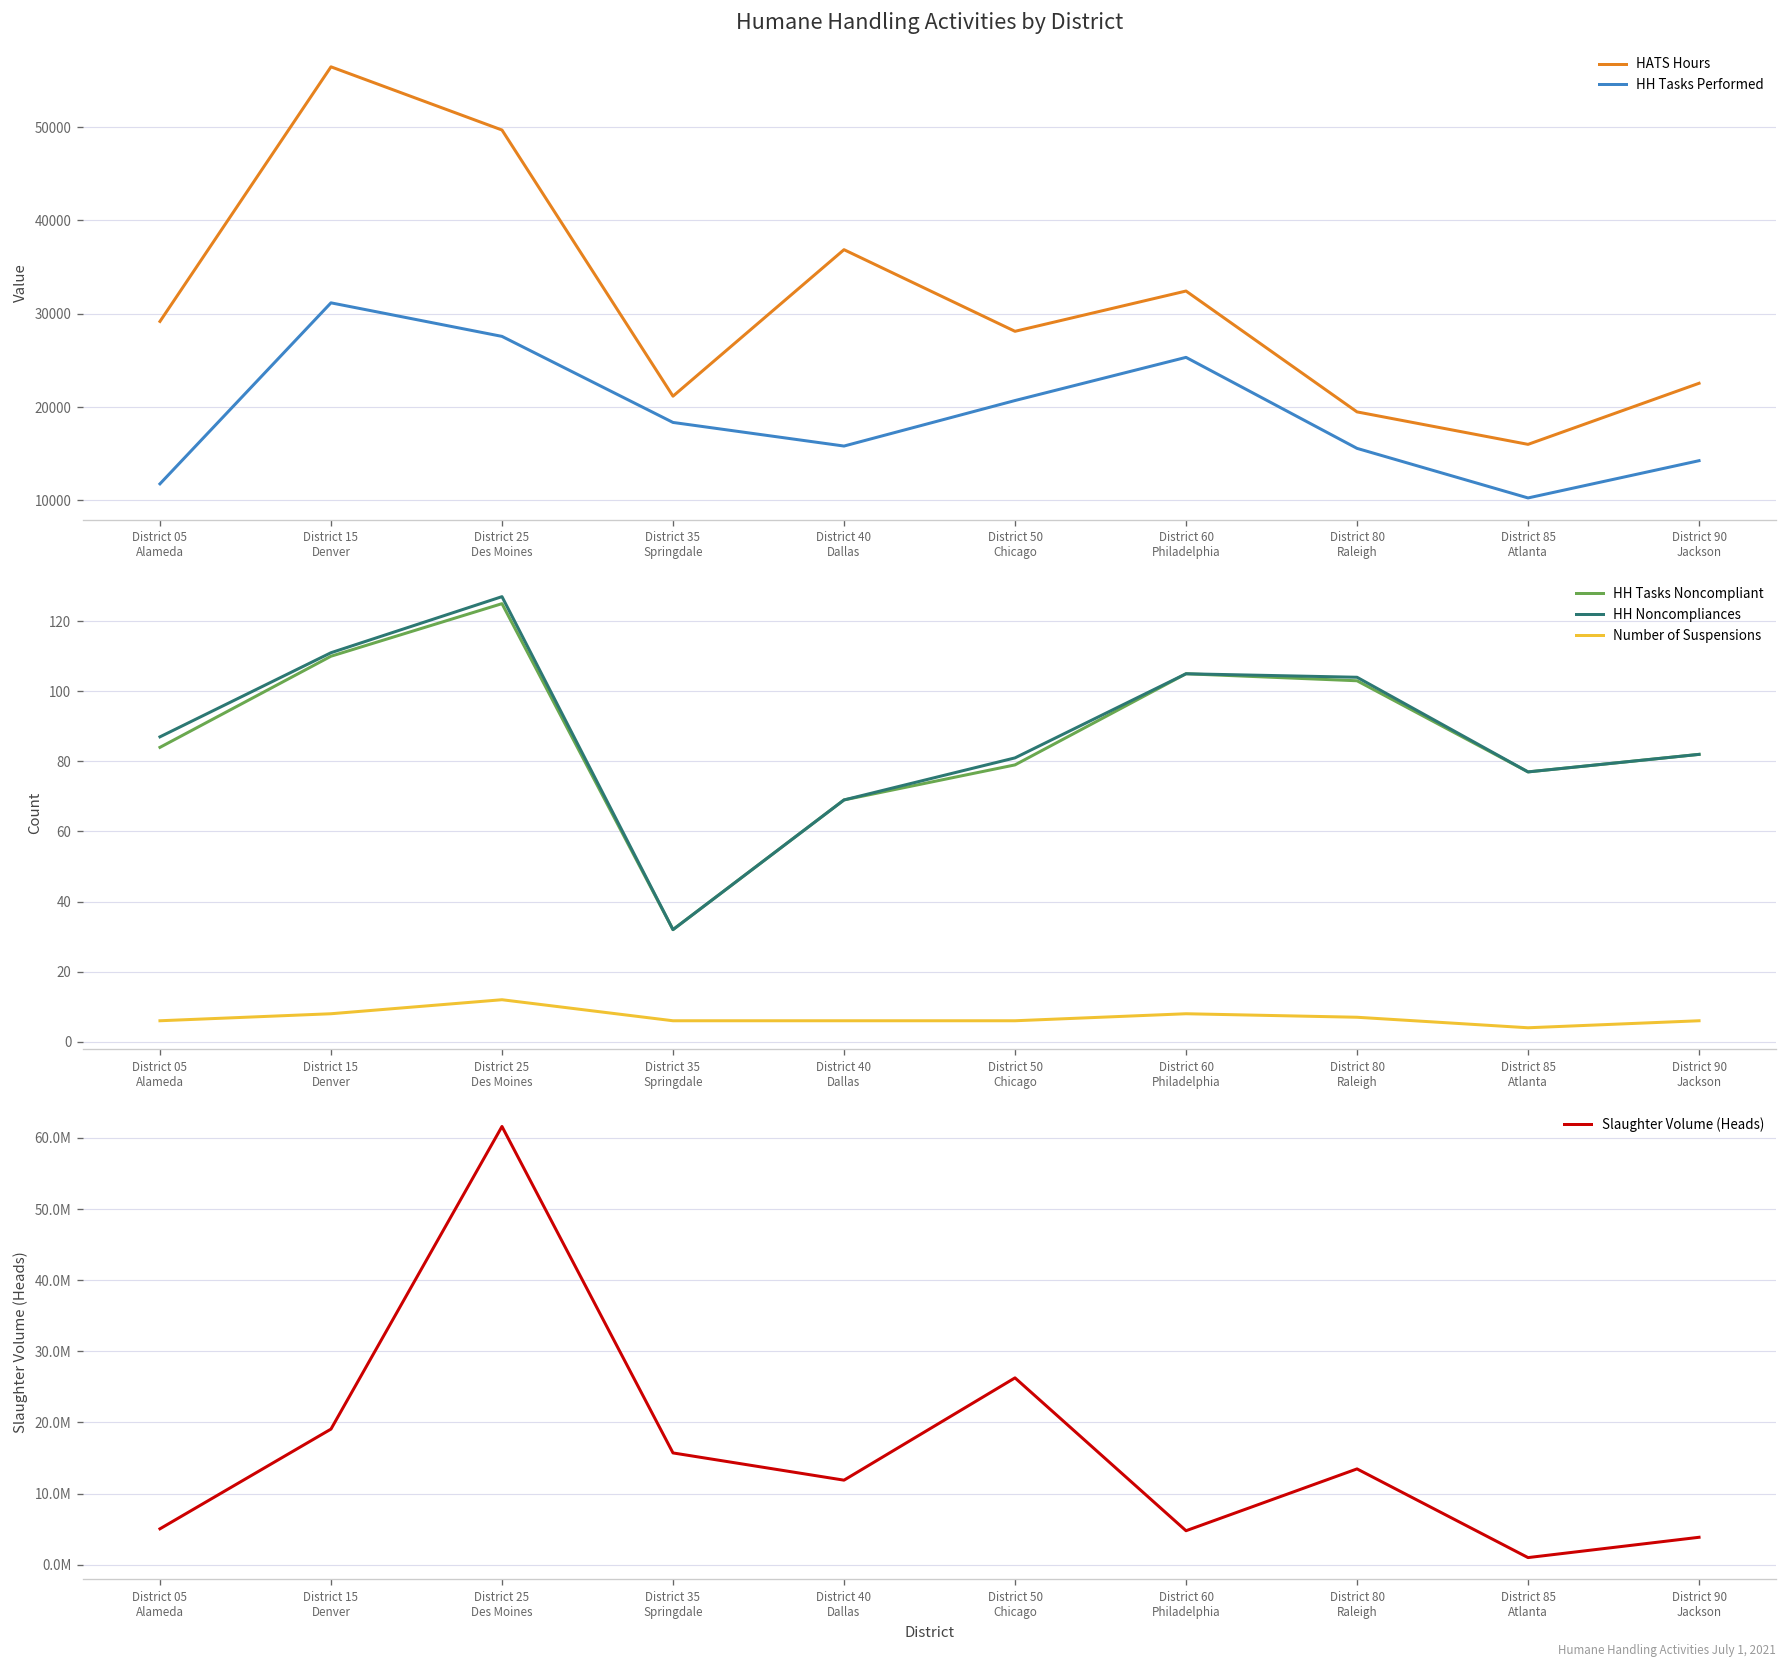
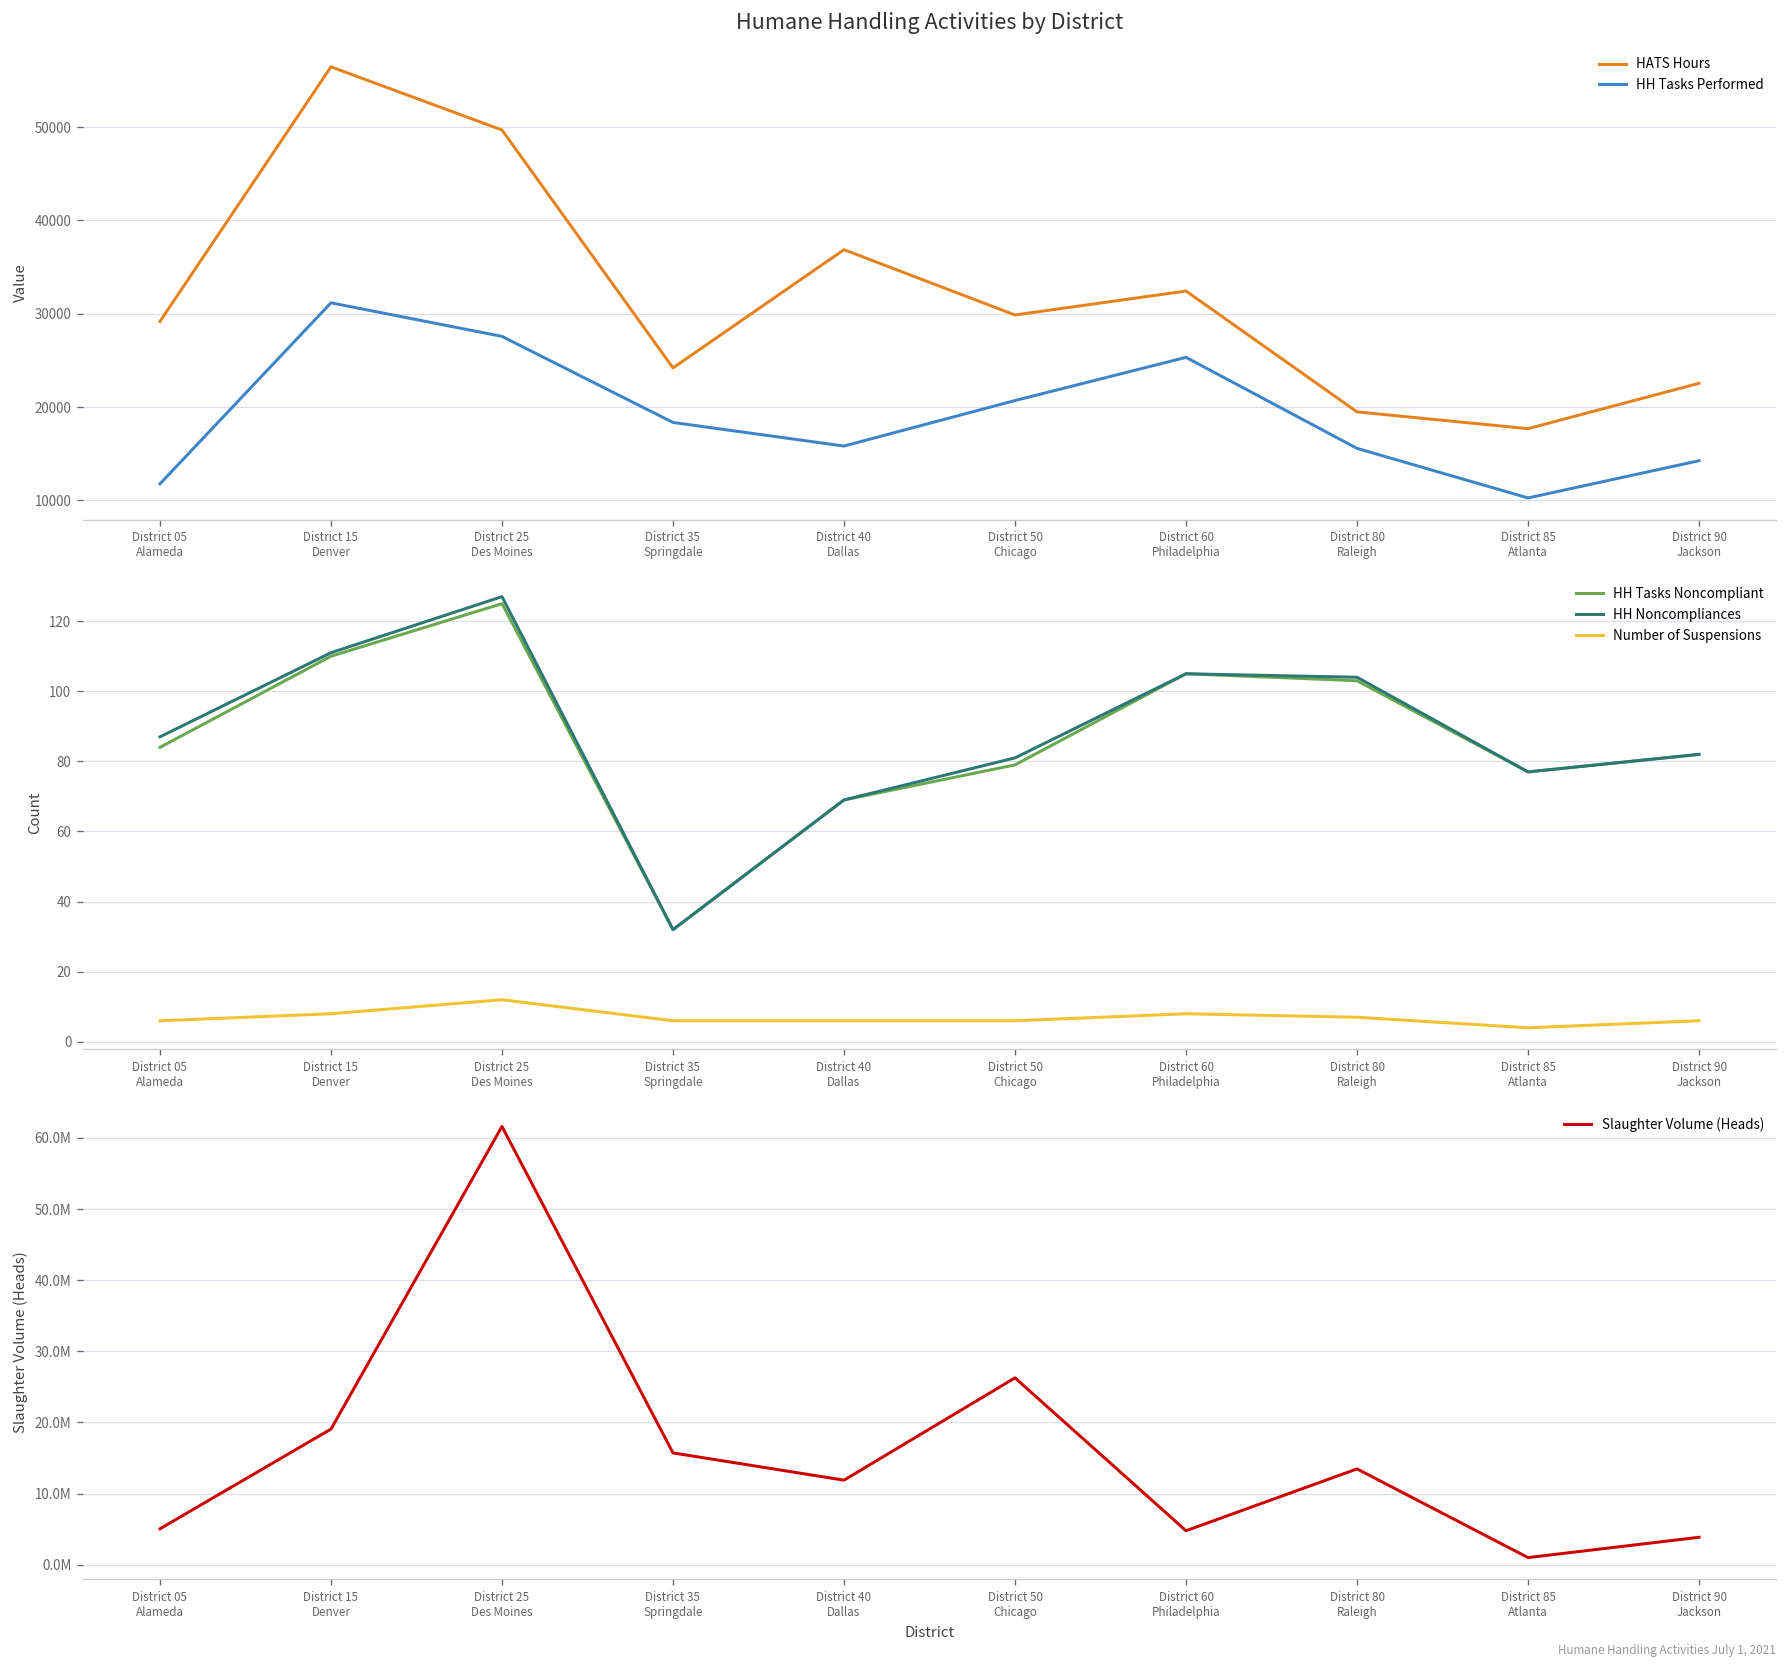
Humane Handling Activities by District, HATS Hours, District 35 Springdale: 21000 -> 24000
Humane Handling Activities by District, HATS Hours, District 50 Chicago: 28000 -> 30000
Humane Handling Activities by District, HATS Hours, District 85 Atlanta: 16000 -> 18000
